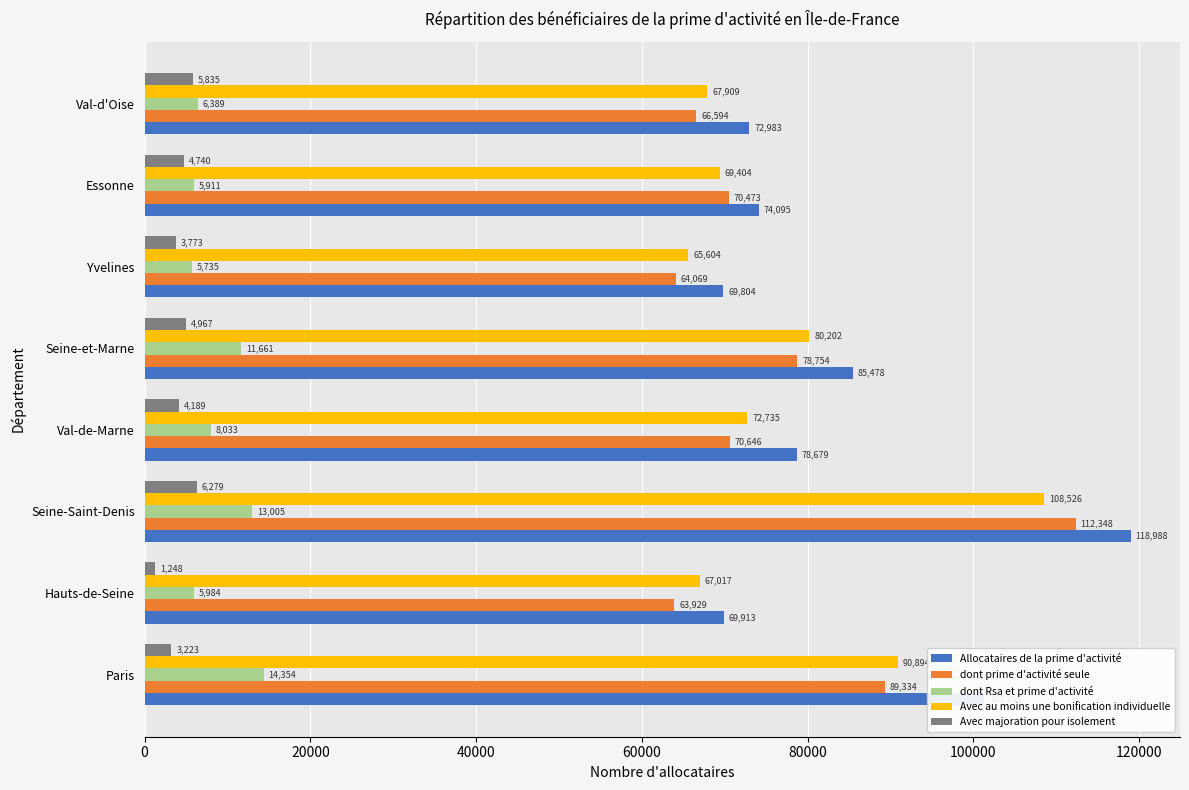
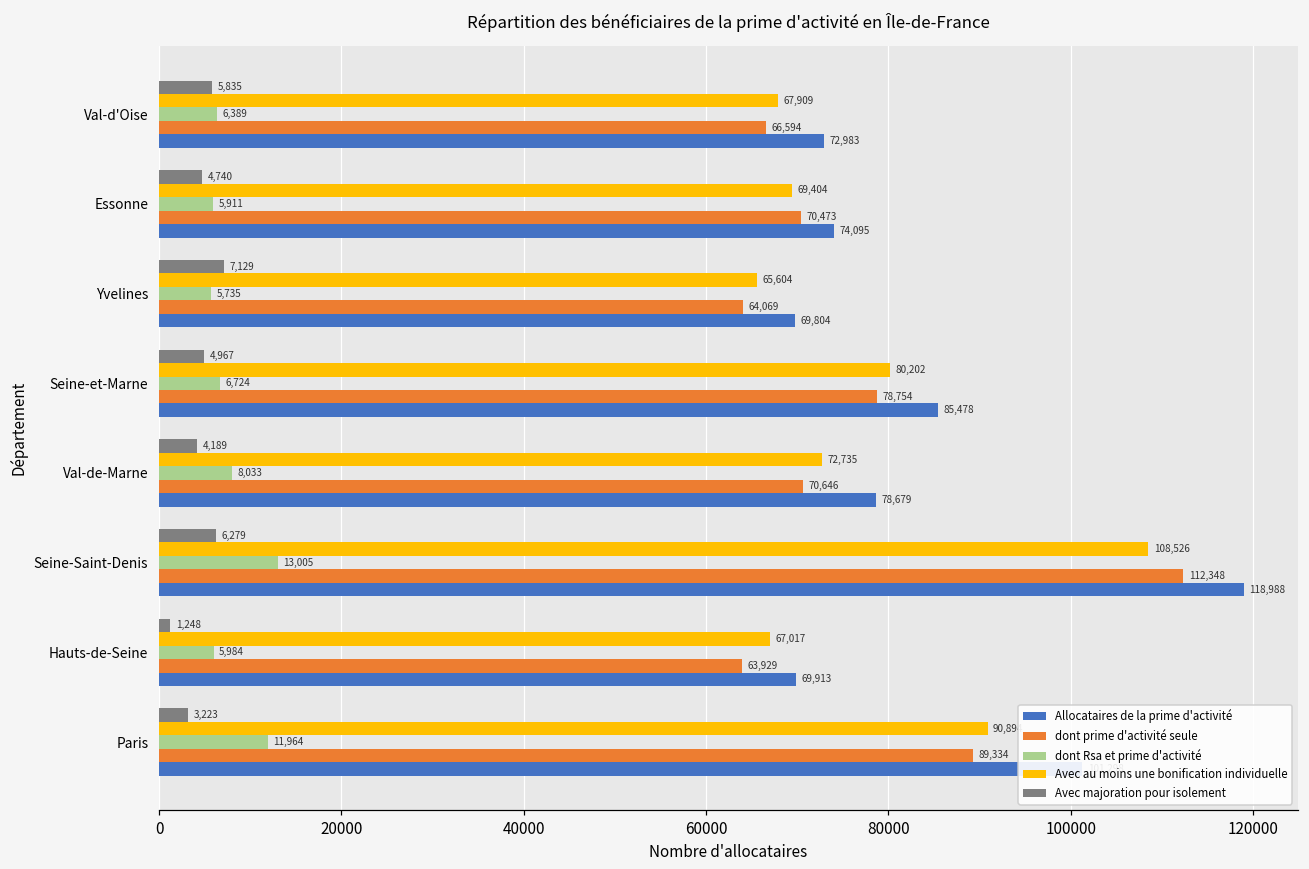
Avec majoration pour isolement, Yvelines: 3,773 -> 7,129
dont Rsa et prime d'activité, Seine-et-Marne: 11,661 -> 6,724
dont Rsa et prime d'activité, Paris: 14,354 -> 11,964
